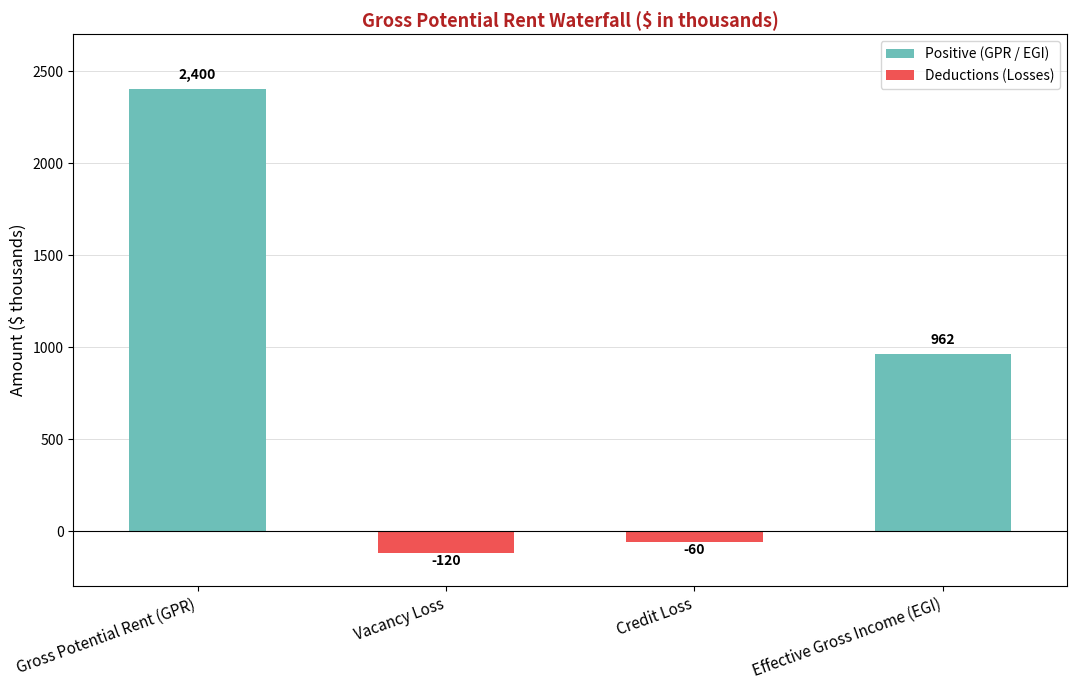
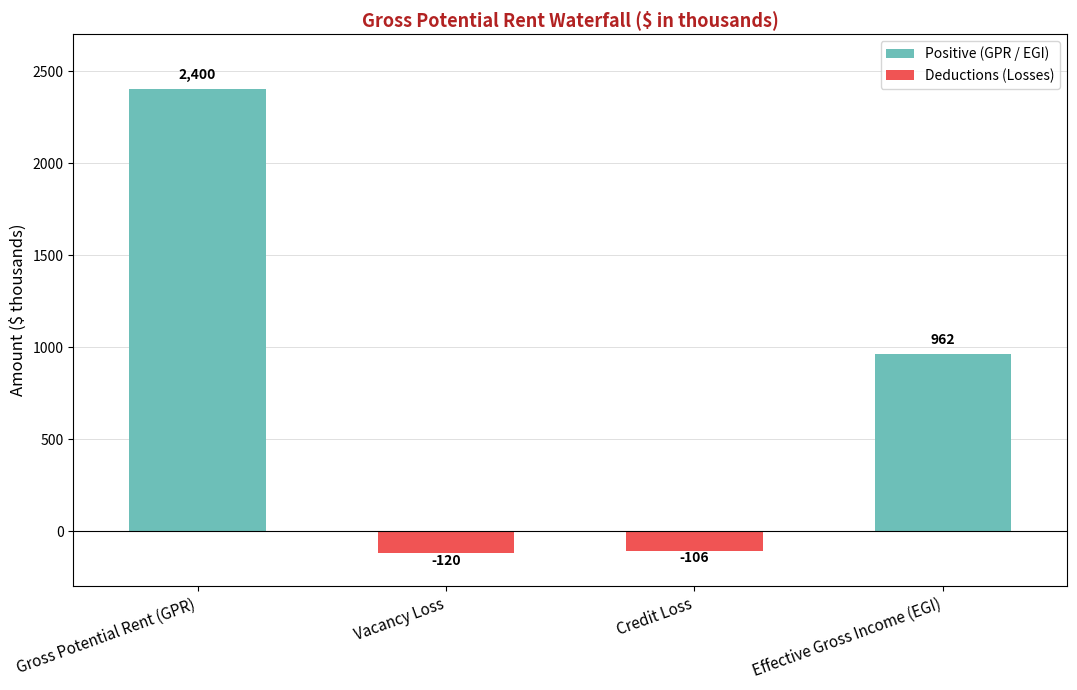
Credit Loss: -60 -> -106
